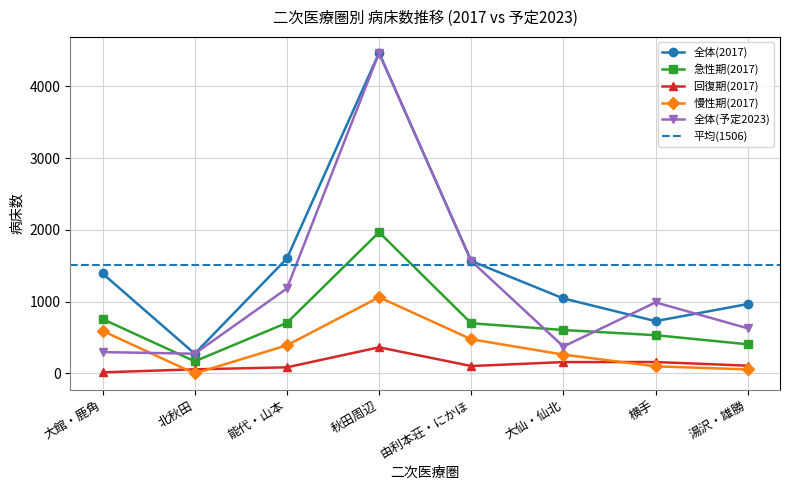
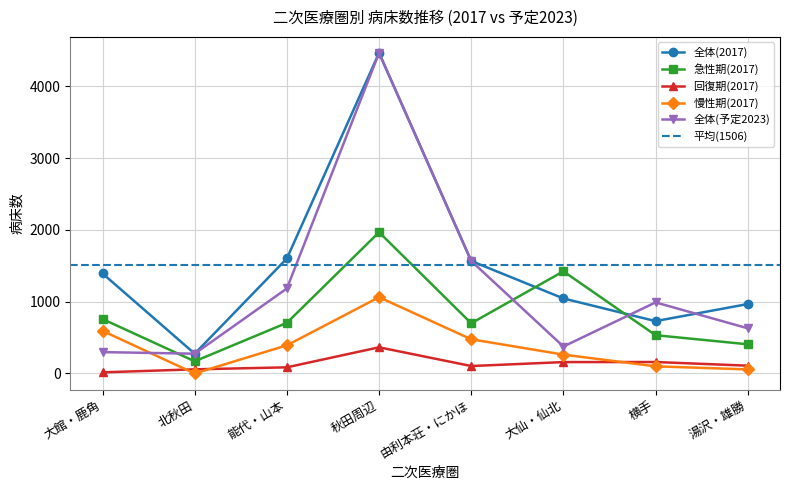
急性期(2017), 大仙・仙北: 600 -> 1400
